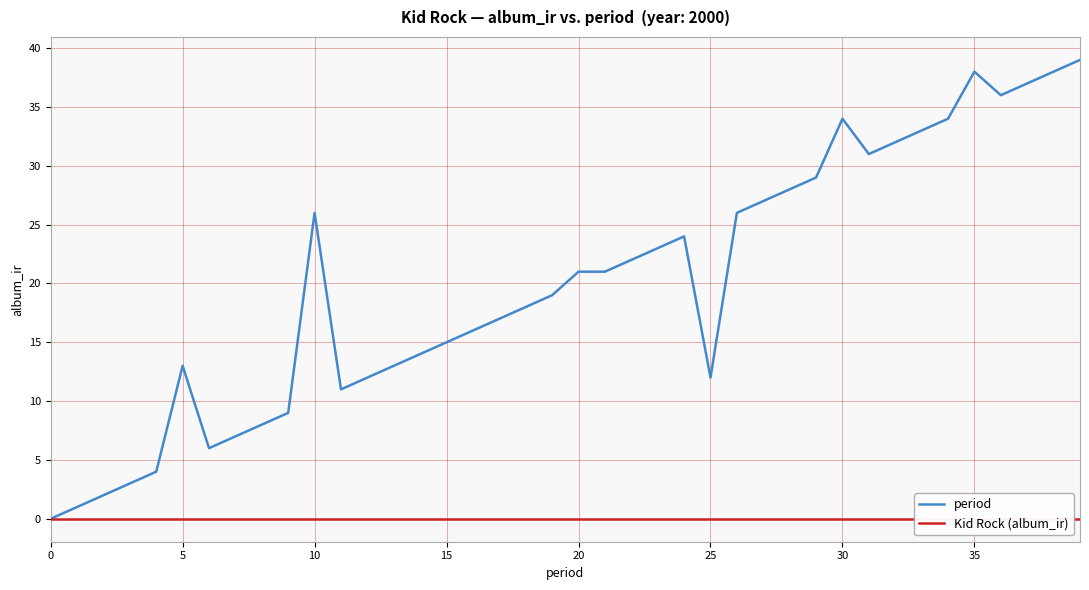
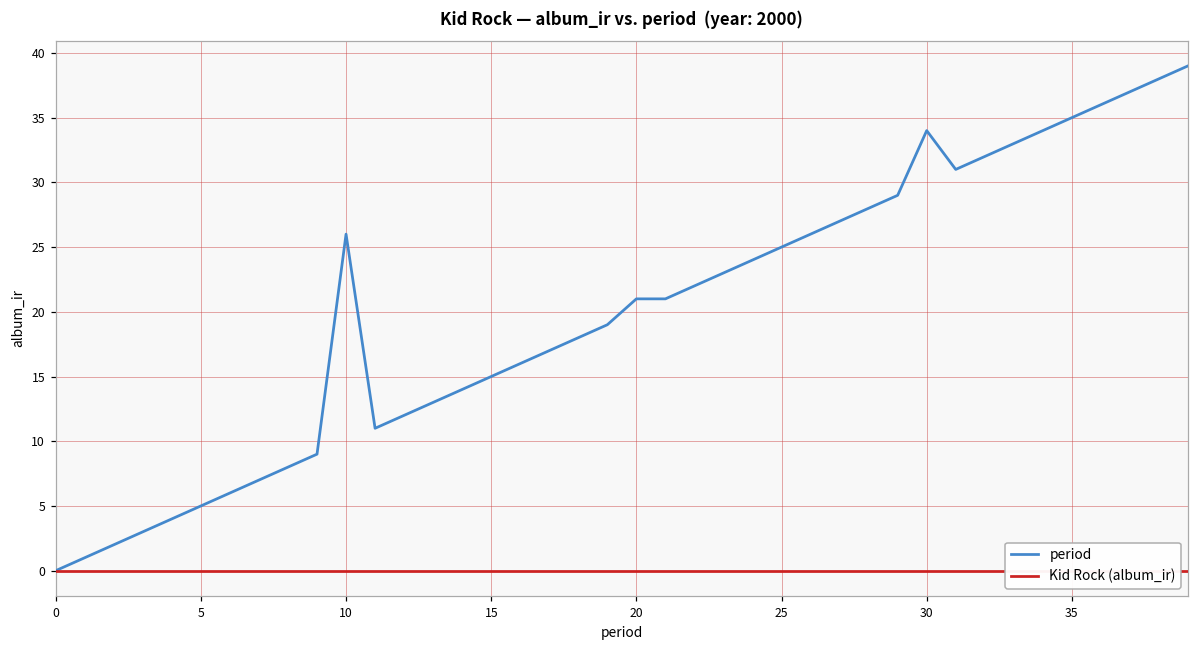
period, 5: 13 -> 5
period, 25: 12 -> 25
period, 35: 38 -> 35
